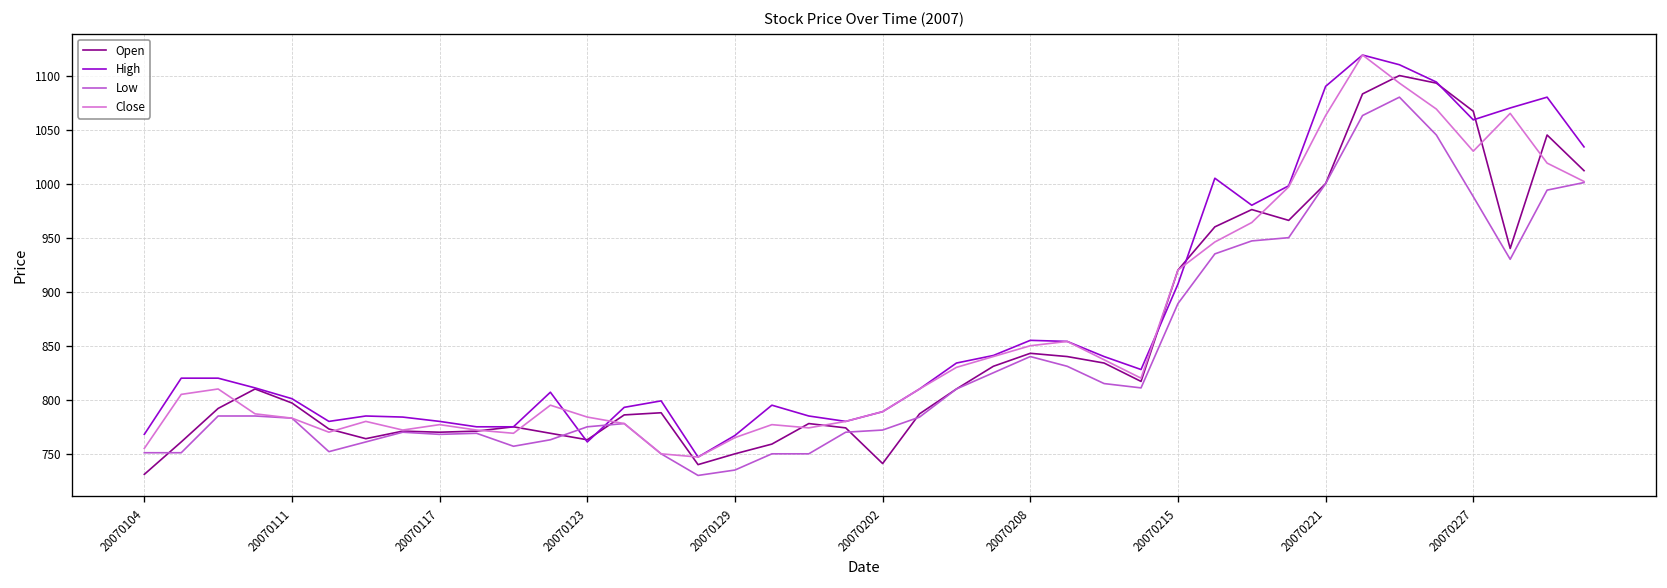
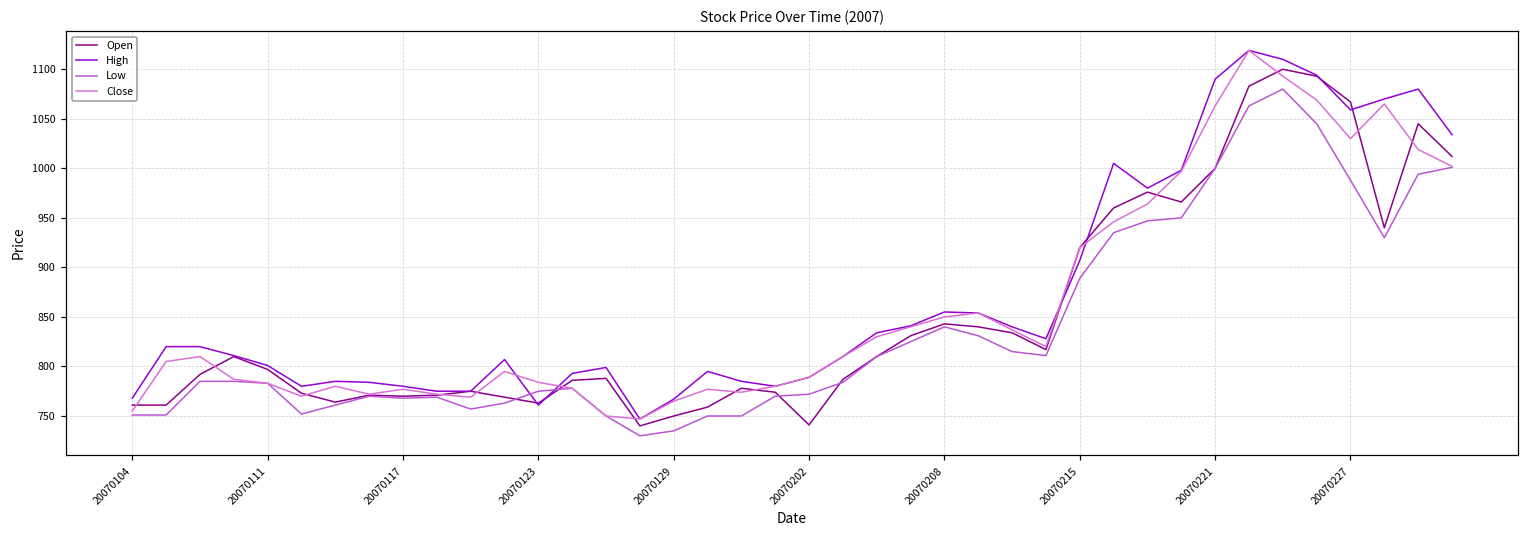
Open, 20070104: 730 -> 760
